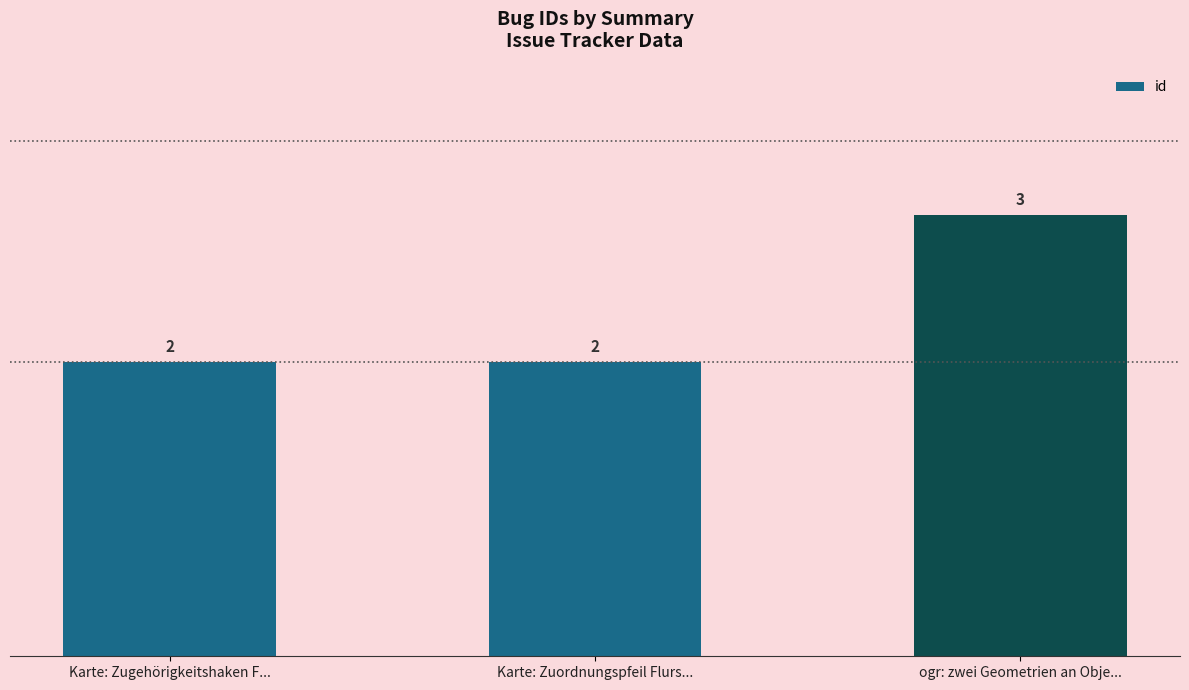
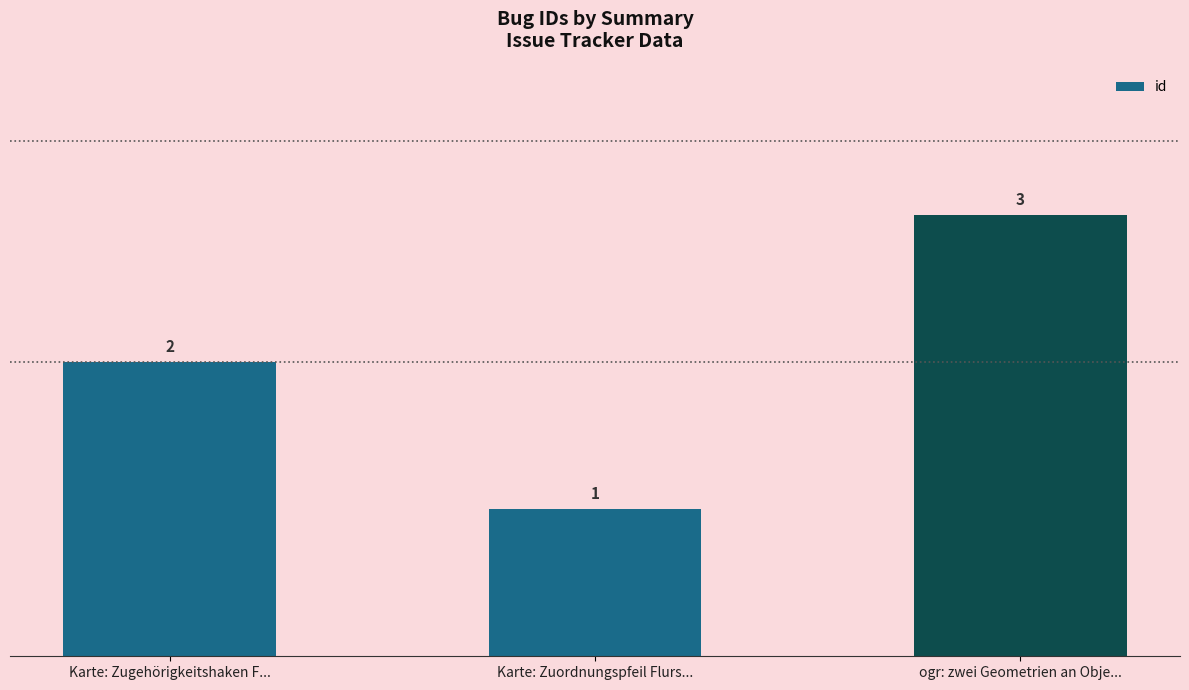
Karte: Zuordnungspfeil Flurs...: 2 -> 1
